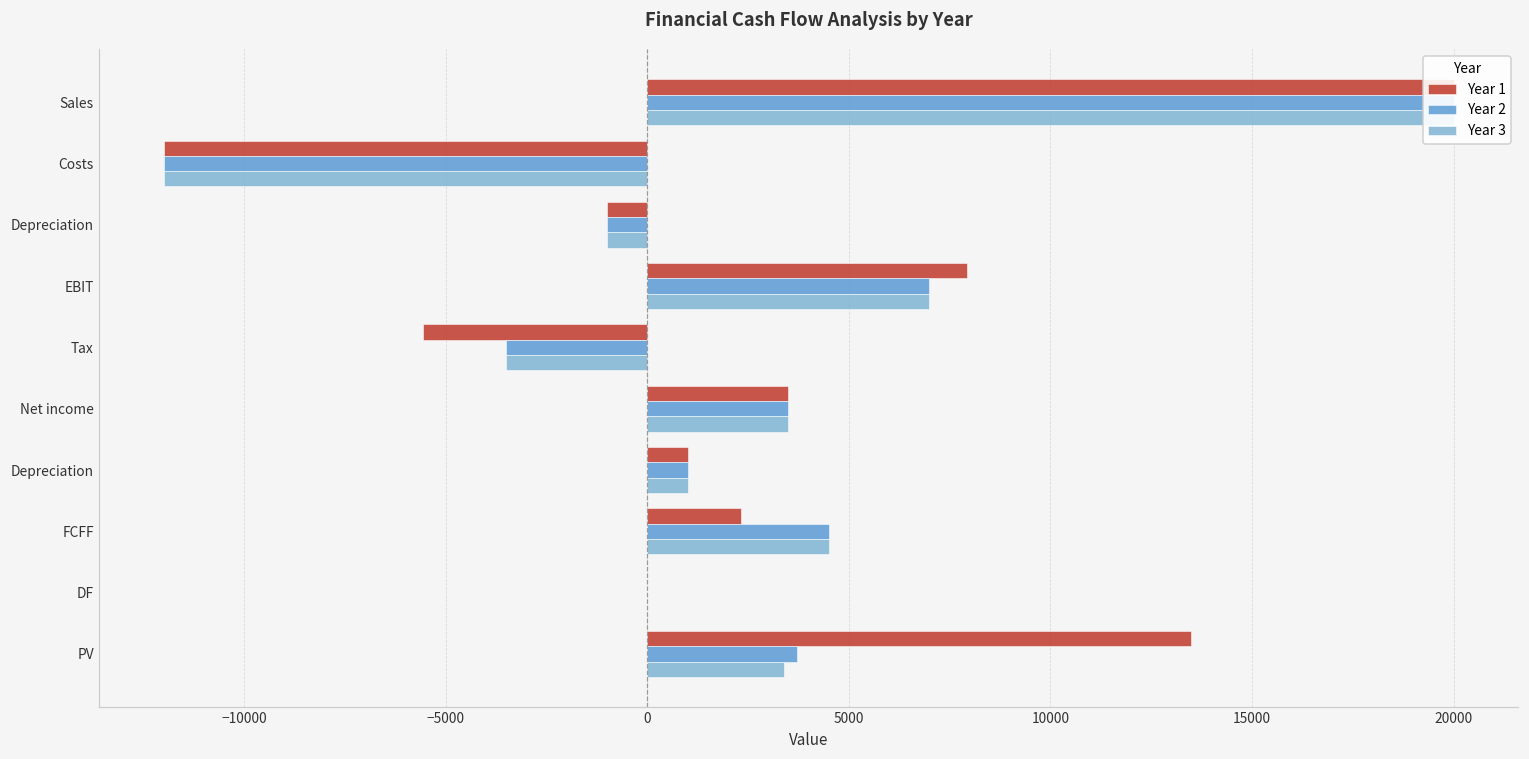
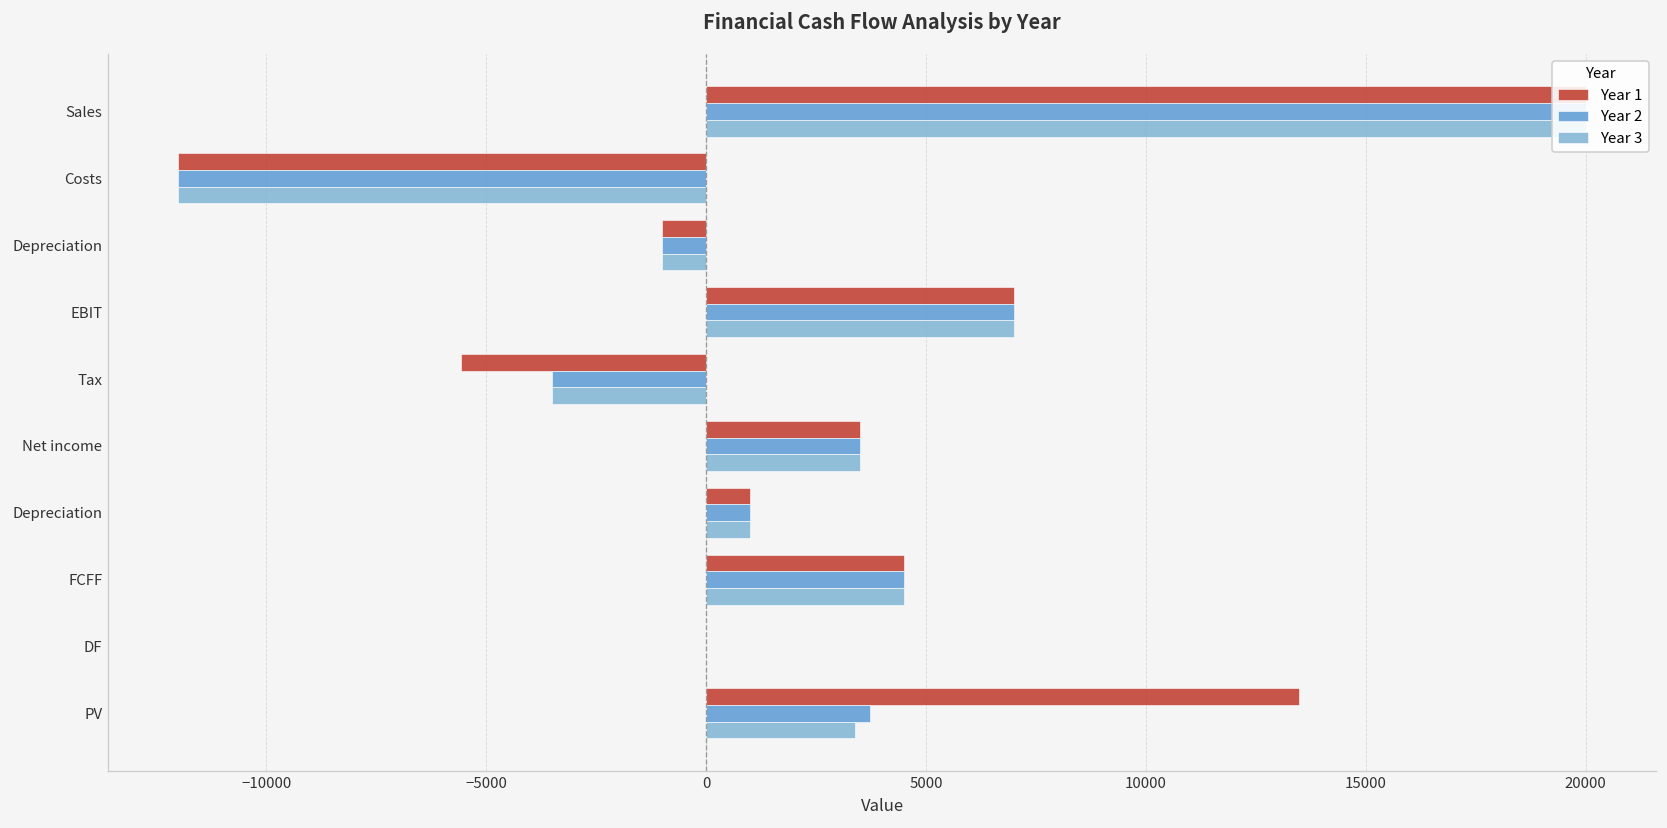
Year 1, EBIT: 7900 -> 7000
Year 1, FCFF: 2300 -> 4500
